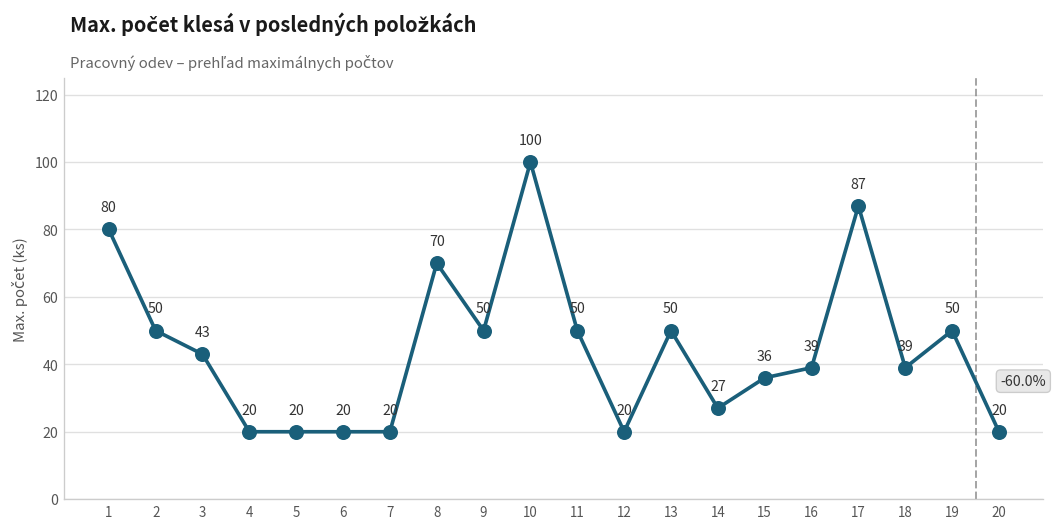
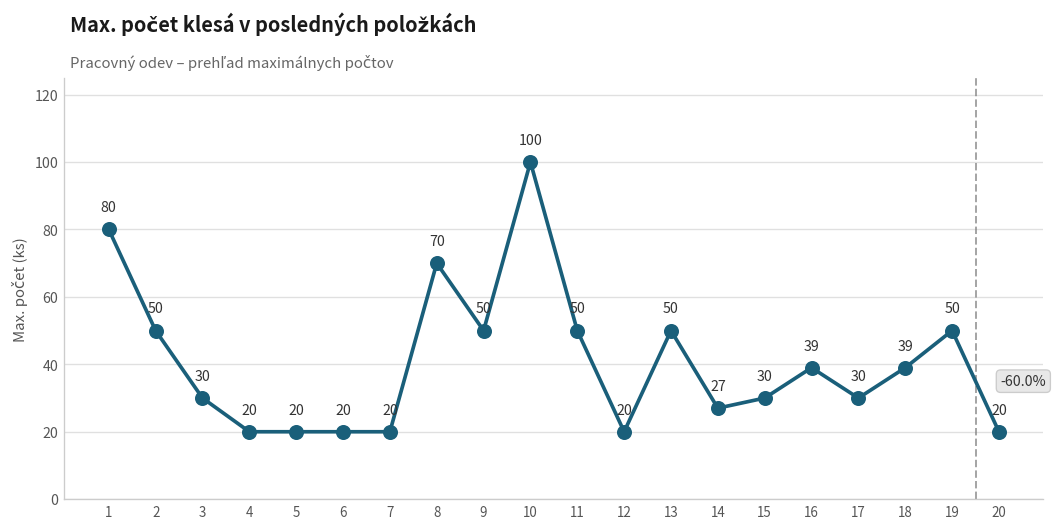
3: 43 -> 30
15: 36 -> 30
17: 87 -> 30
